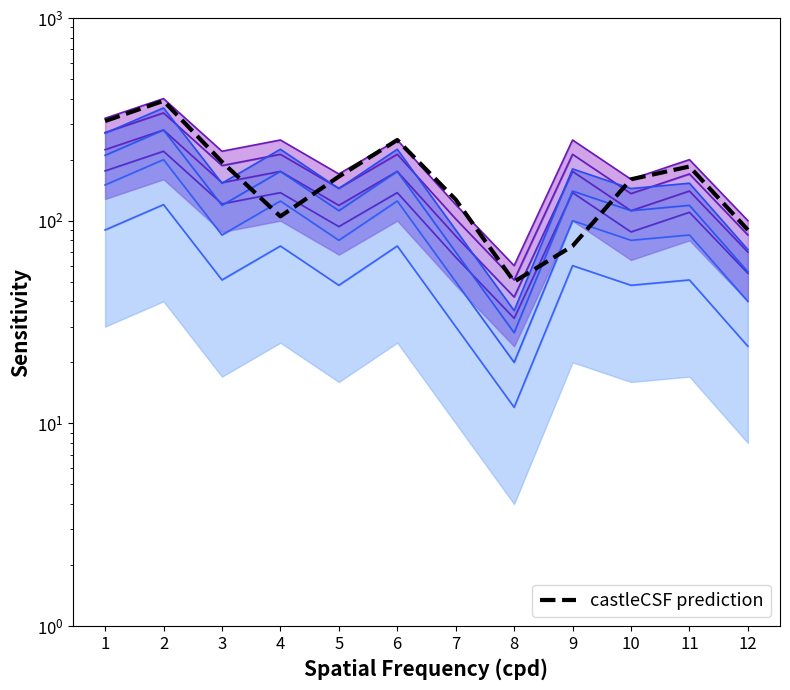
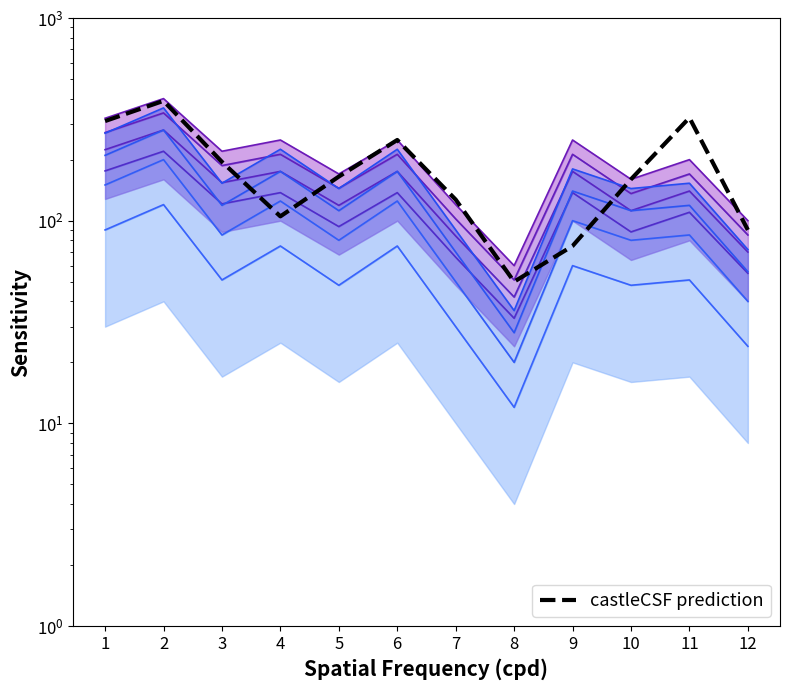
castleCSF prediction, 11: 190 -> 320
